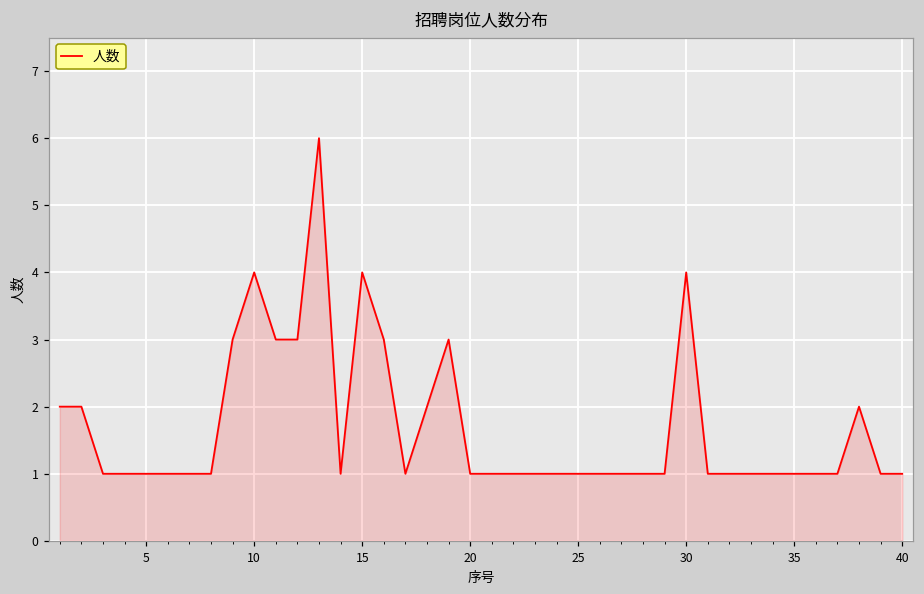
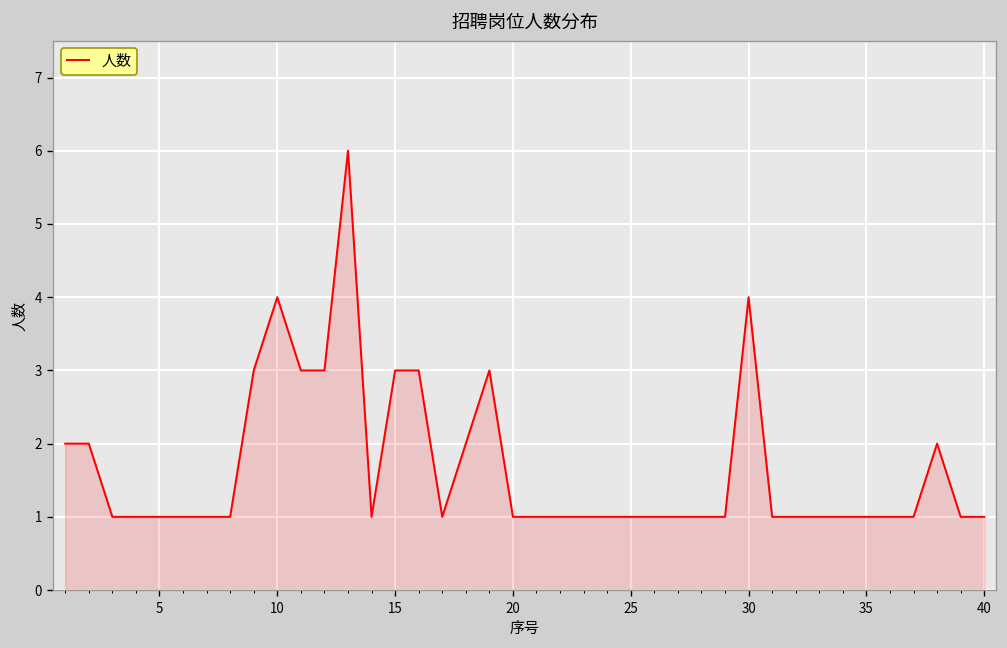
15: 4 -> 3
